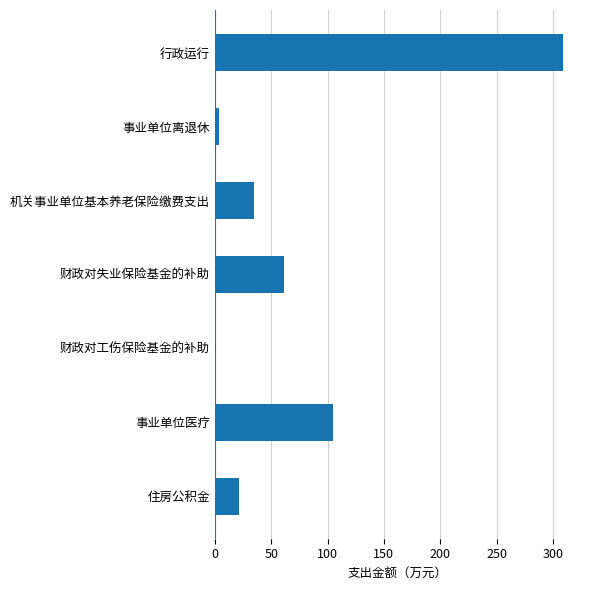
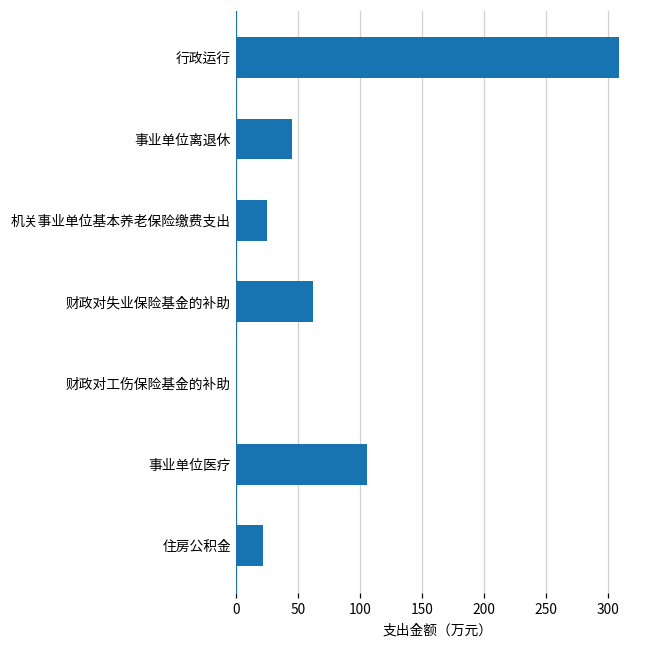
事业单位离退休: 4 -> 45
机关事业单位基本养老保险缴费支出: 35 -> 25
